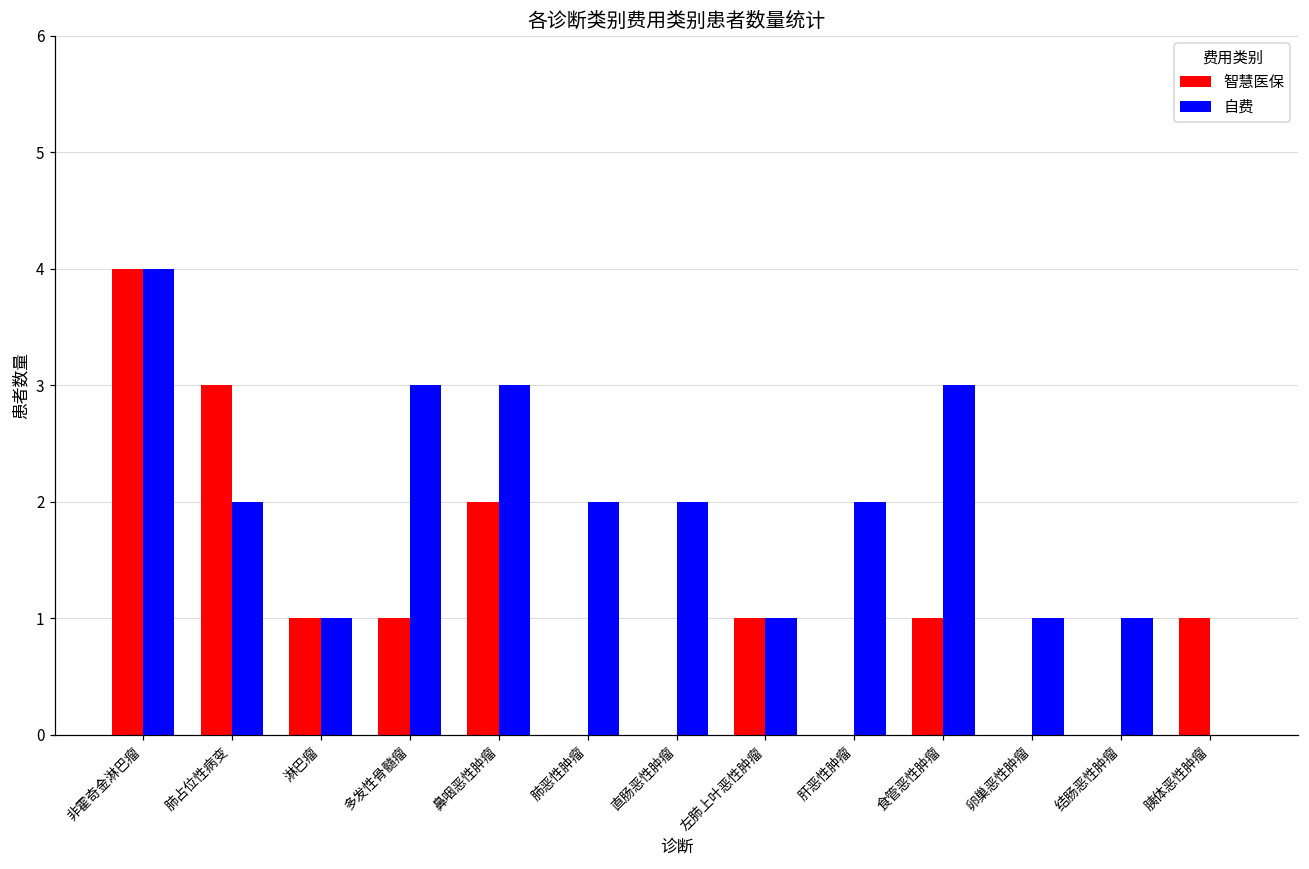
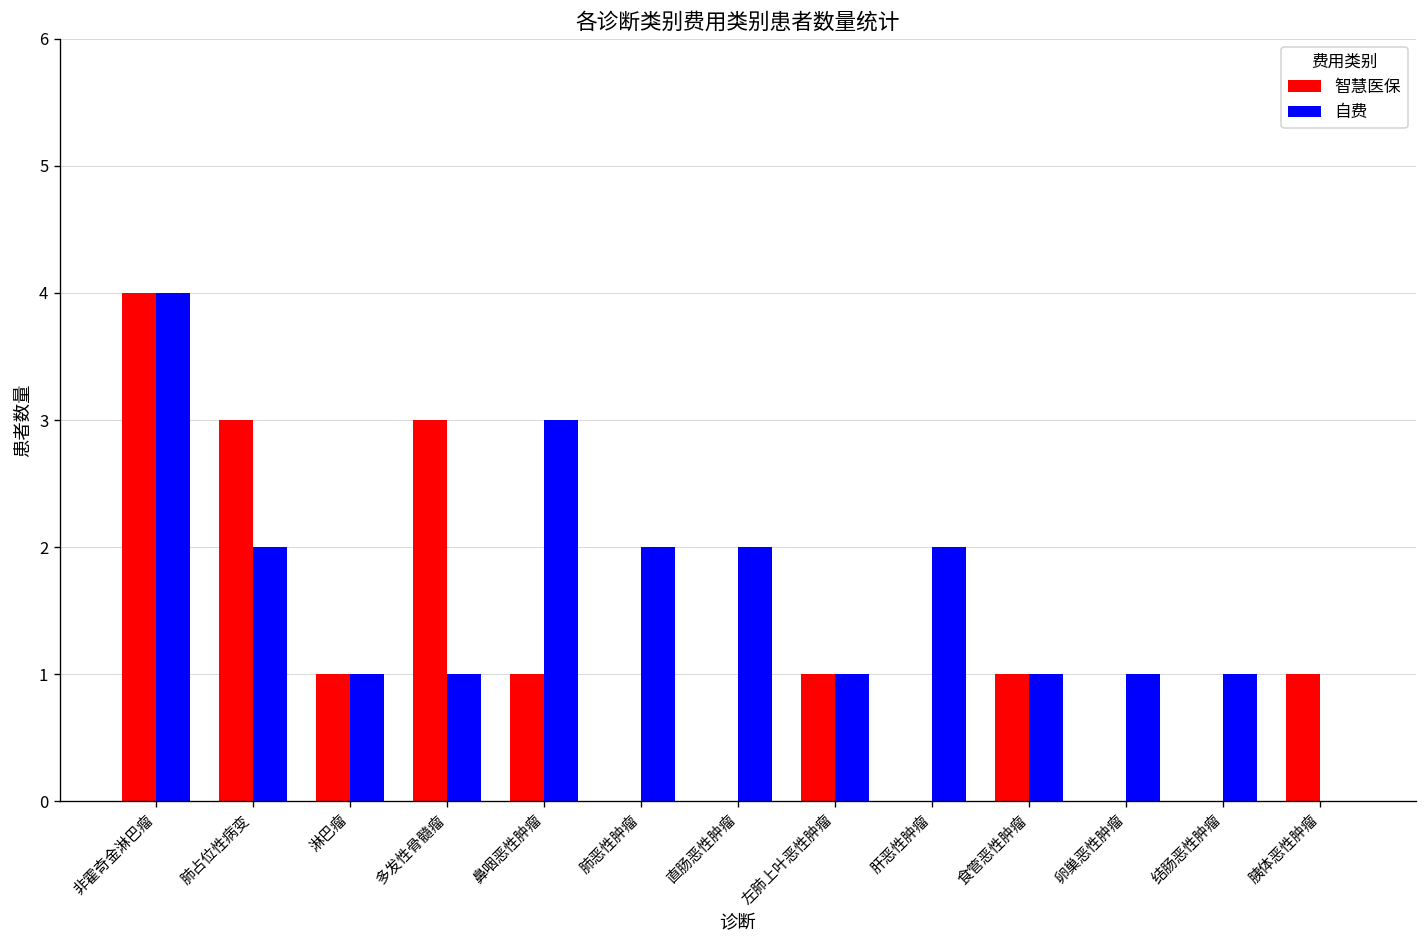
智慧医保, 多发性骨髓瘤: 1 -> 3
自费, 多发性骨髓瘤: 3 -> 1
智慧医保, 鼻咽恶性肿瘤: 2 -> 1
自费, 食管恶性肿瘤: 3 -> 1
